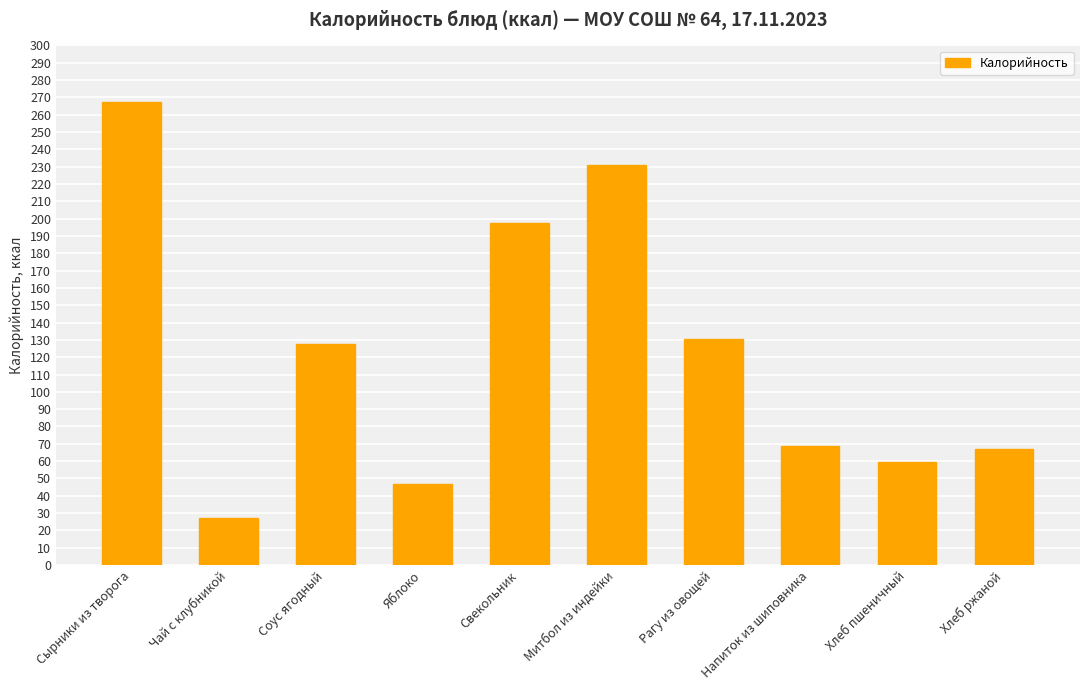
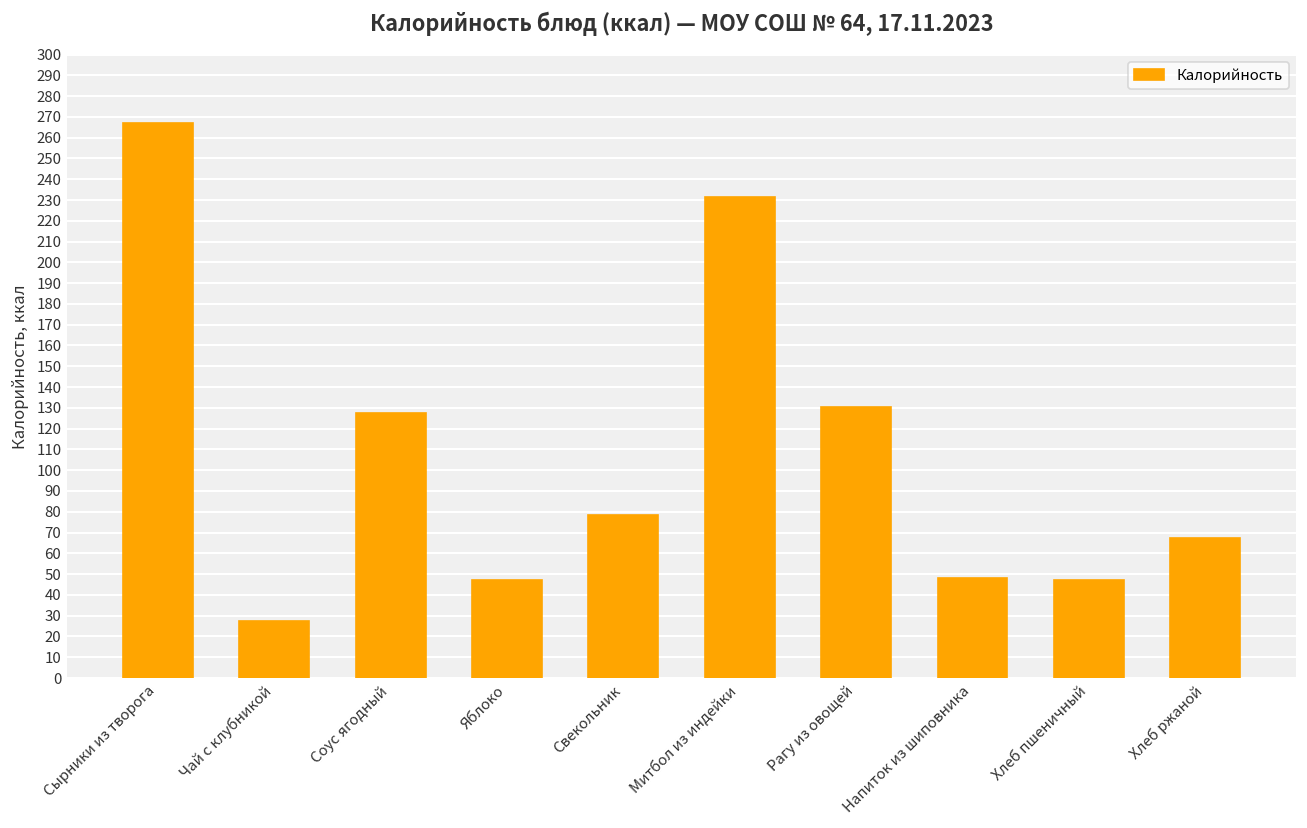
Свекольник: 197 -> 78
Напиток из шиповника: 69 -> 48
Хлеб пшеничный: 60 -> 47
